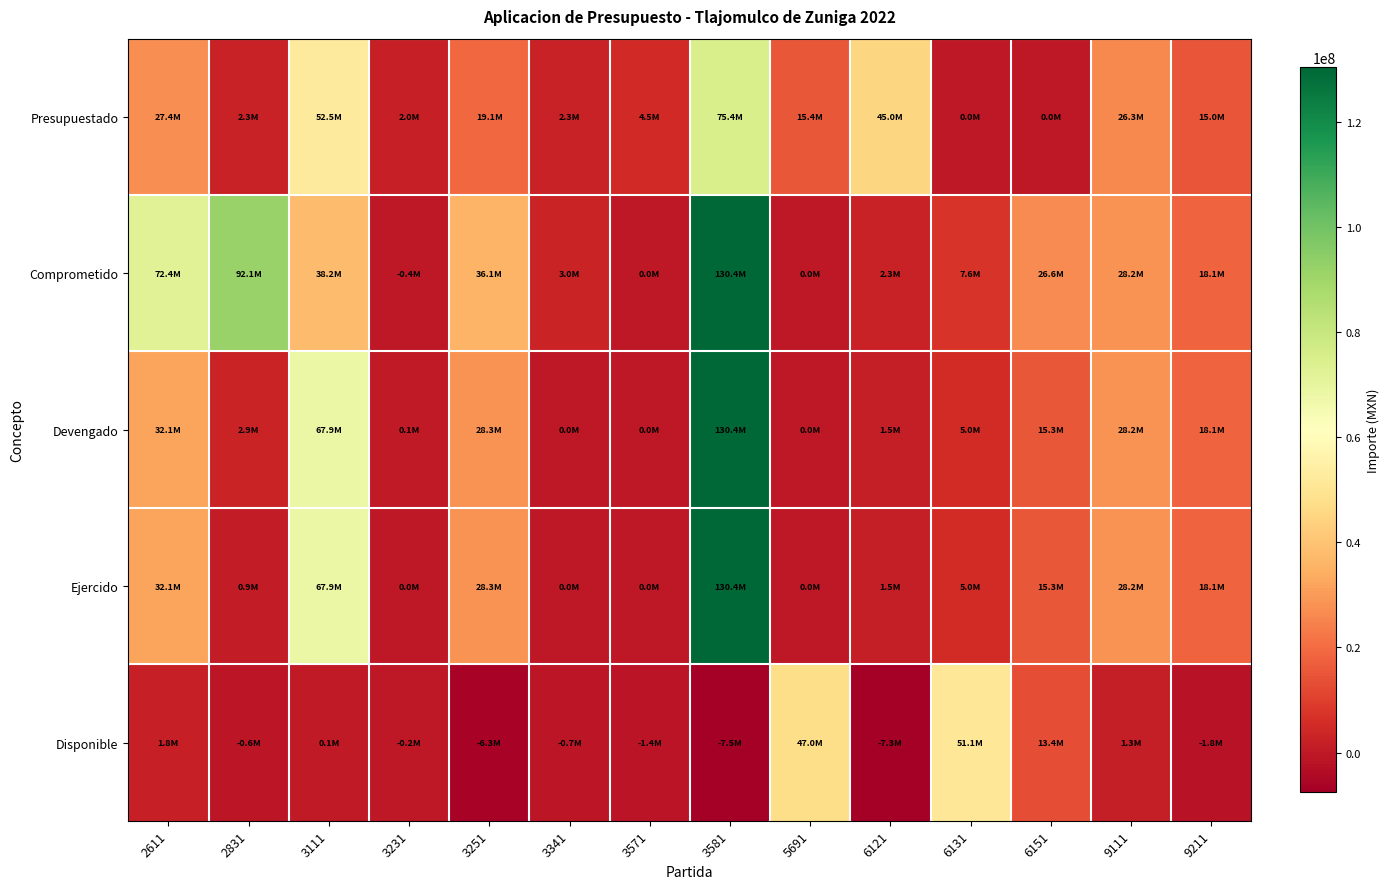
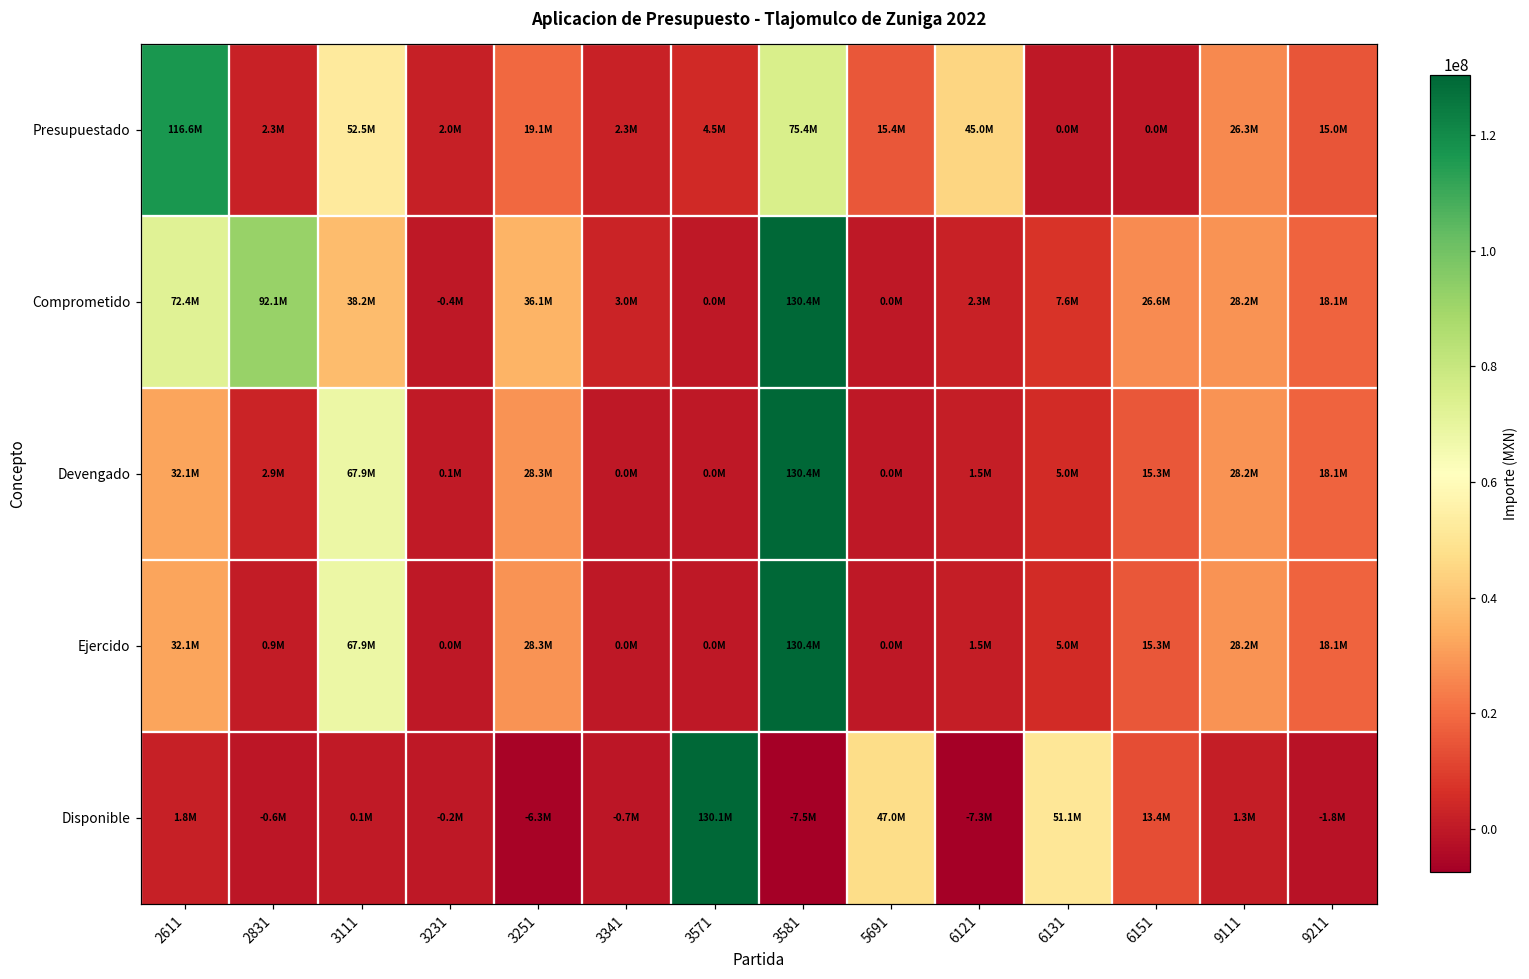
Presupuestado, 2611: 27.4M -> 116.6M
Disponible, 3571: -1.4M -> 130.1M
